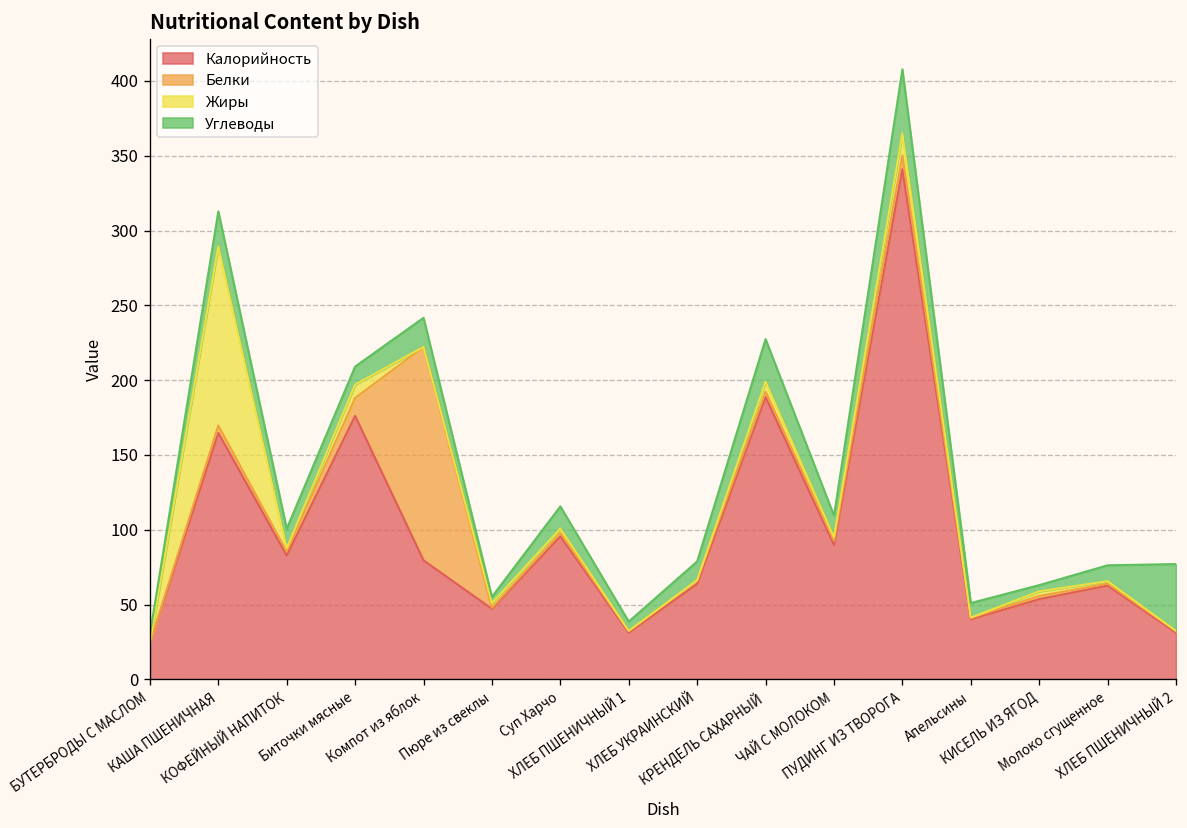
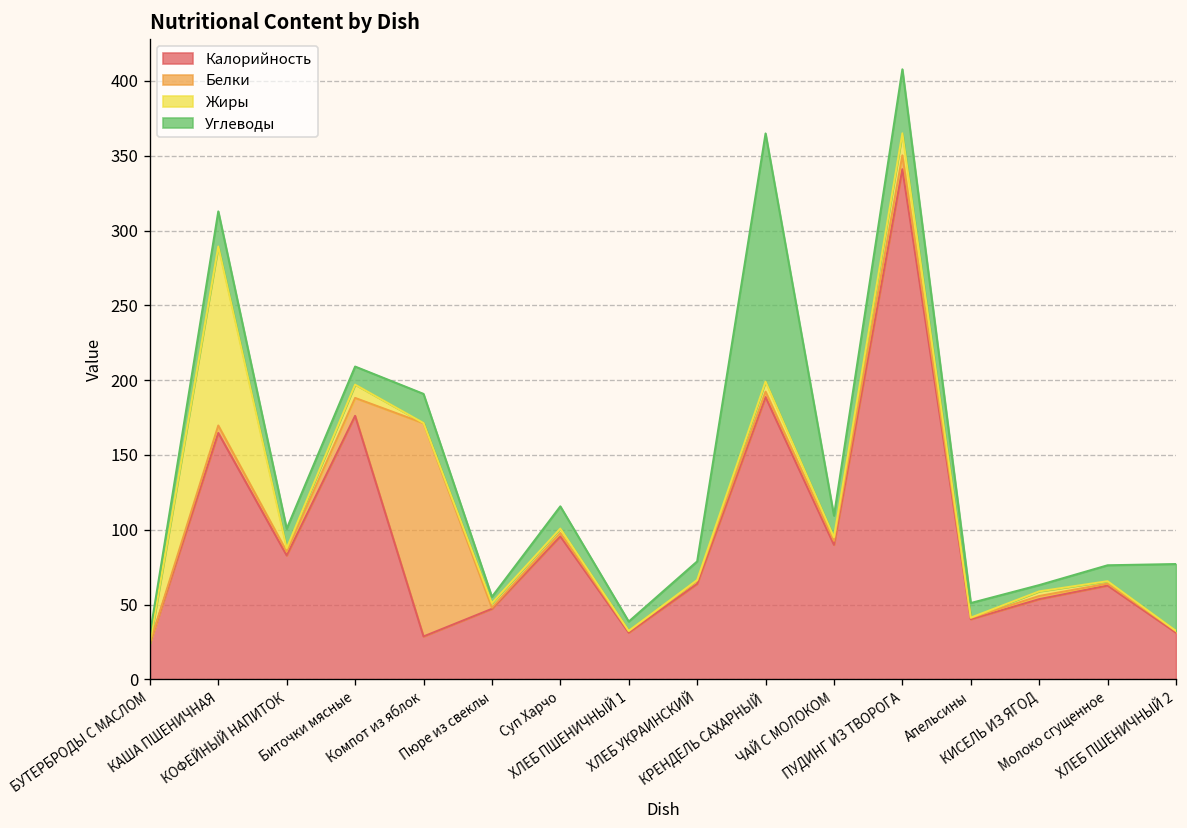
Калорийность, Компот из яблок: 80 -> 29
Углеводы, КРЕНДЕЛЬ САХАРНЫЙ: 28 -> 166
